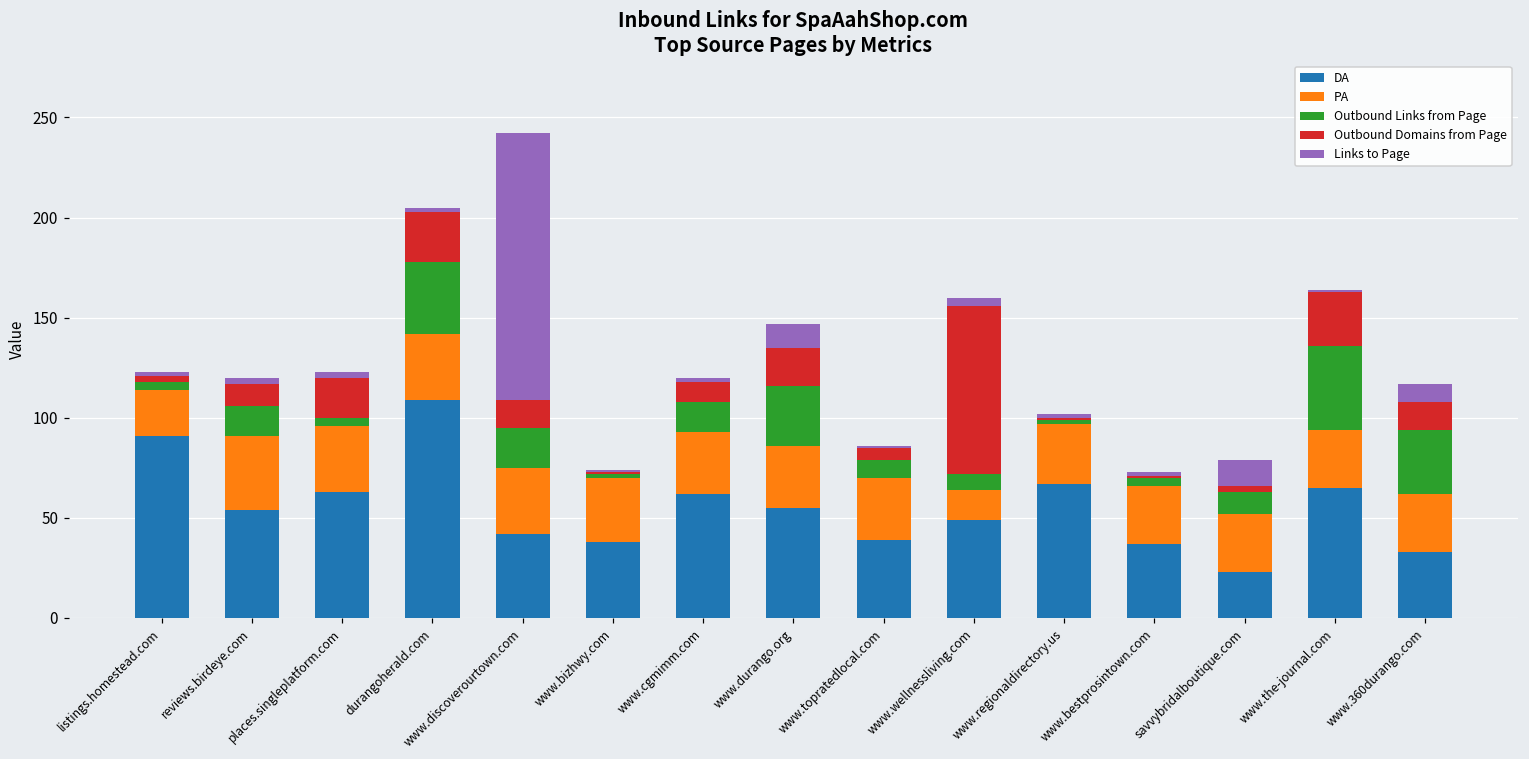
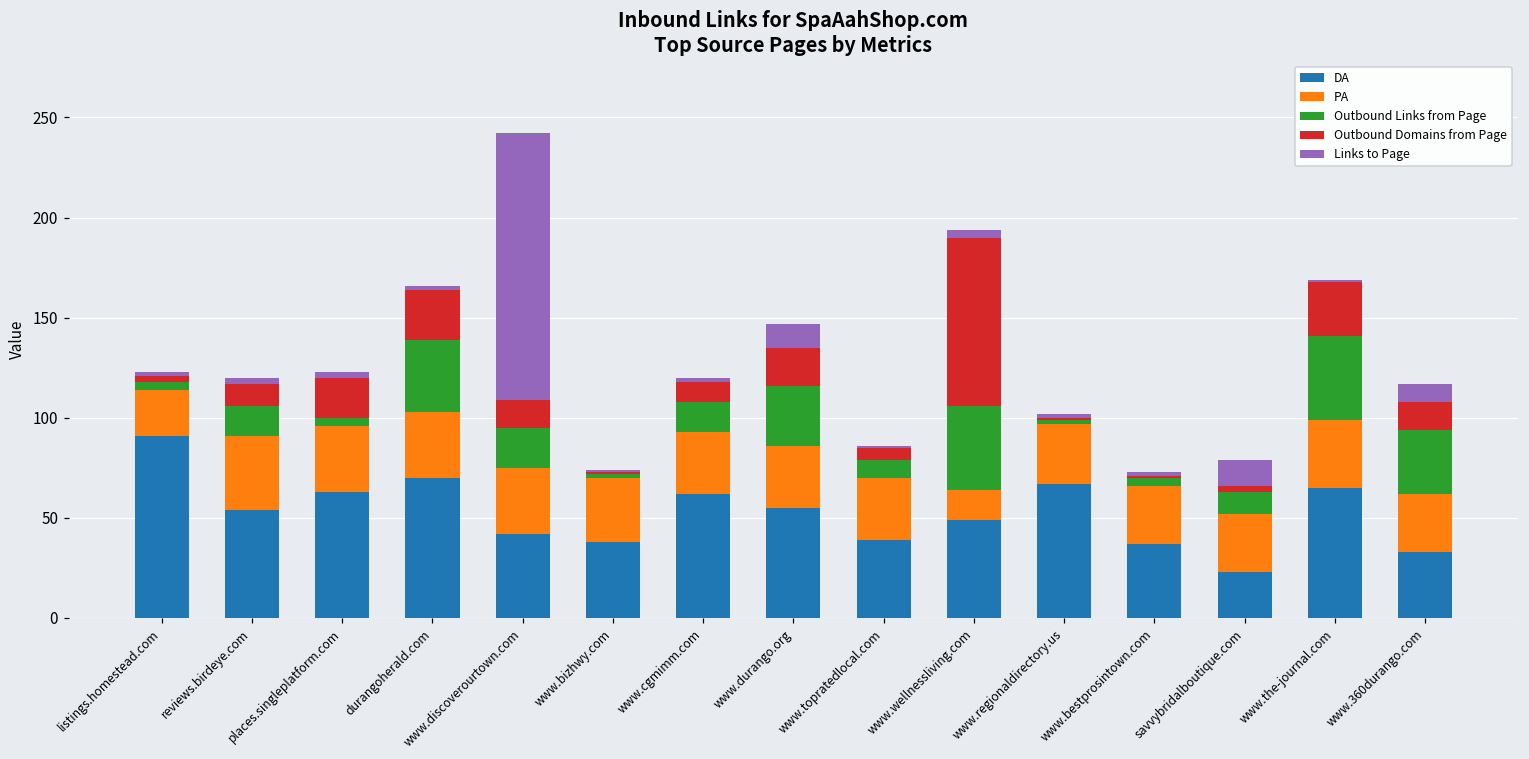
DA, durangoherald.com: 109 -> 70
Outbound Links from Page, www.wellnessliving.com: 8 -> 42
PA, www.the-journal.com: 29 -> 34
